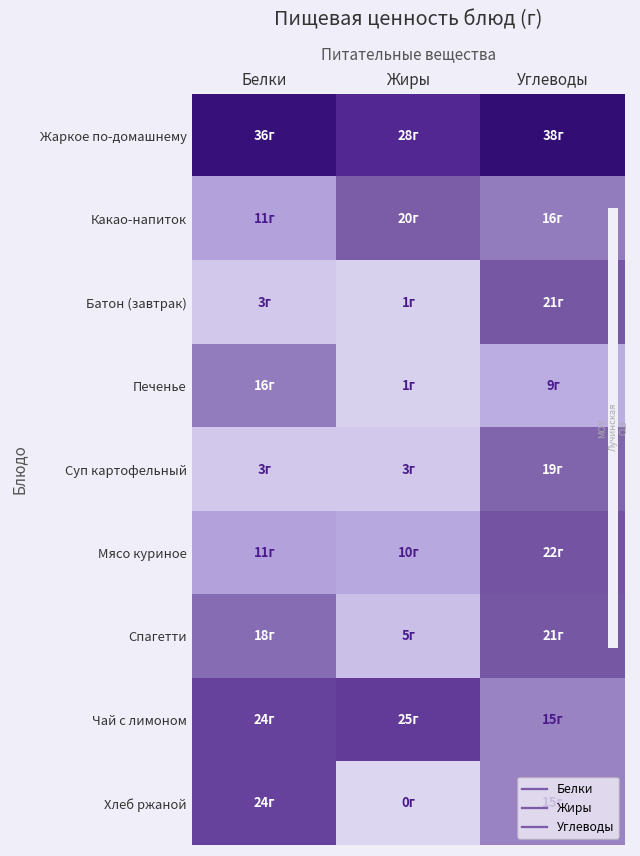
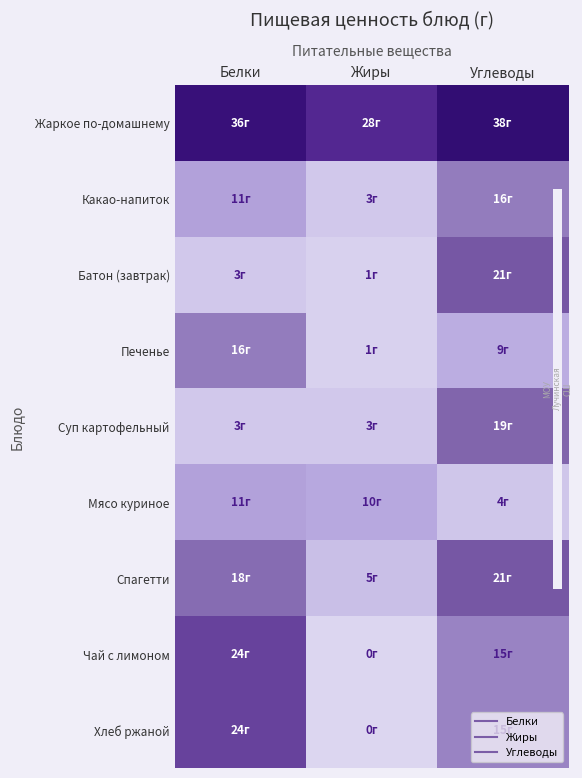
Какао-напиток, Жиры: 20г -> 3г
Мясо куриное, Углеводы: 22г -> 4г
Чай с лимоном, Жиры: 25г -> 0г
